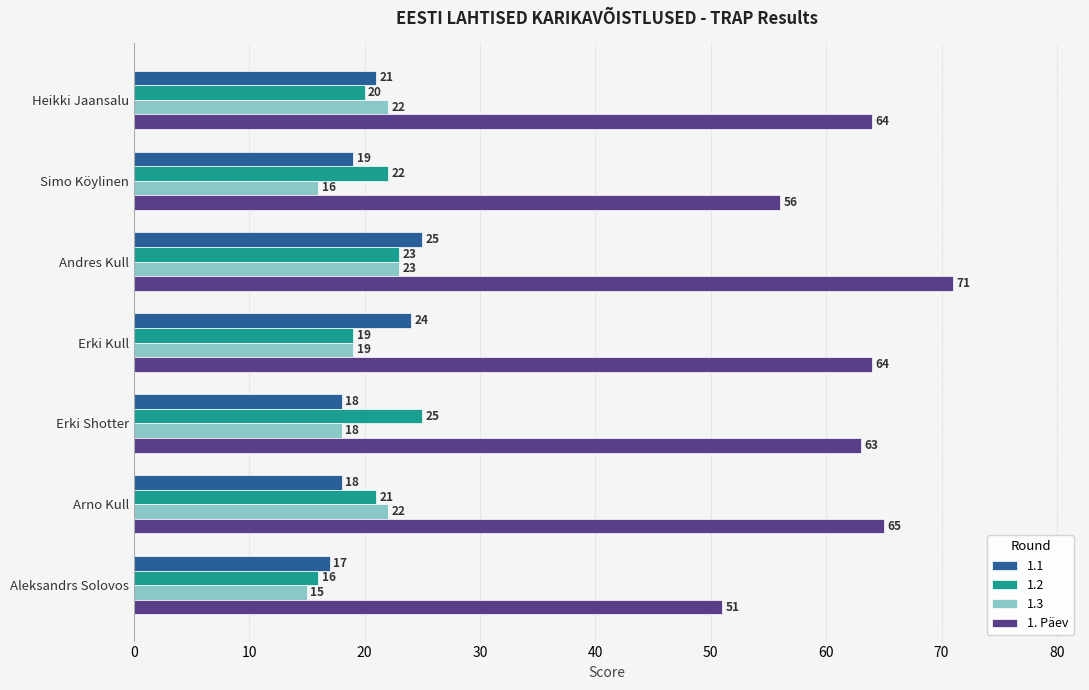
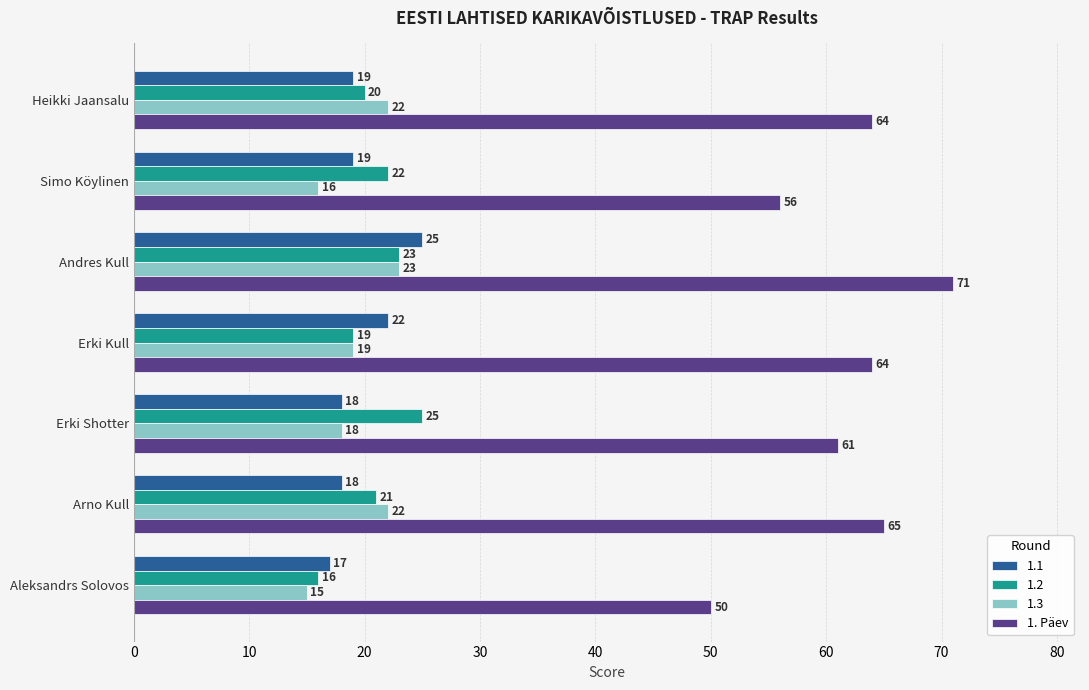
1.1, Heikki Jaansalu: 21 -> 19
1.1, Erki Kull: 24 -> 22
1. Päev, Erki Shotter: 63 -> 61
1. Päev, Aleksandrs Solovos: 51 -> 50
